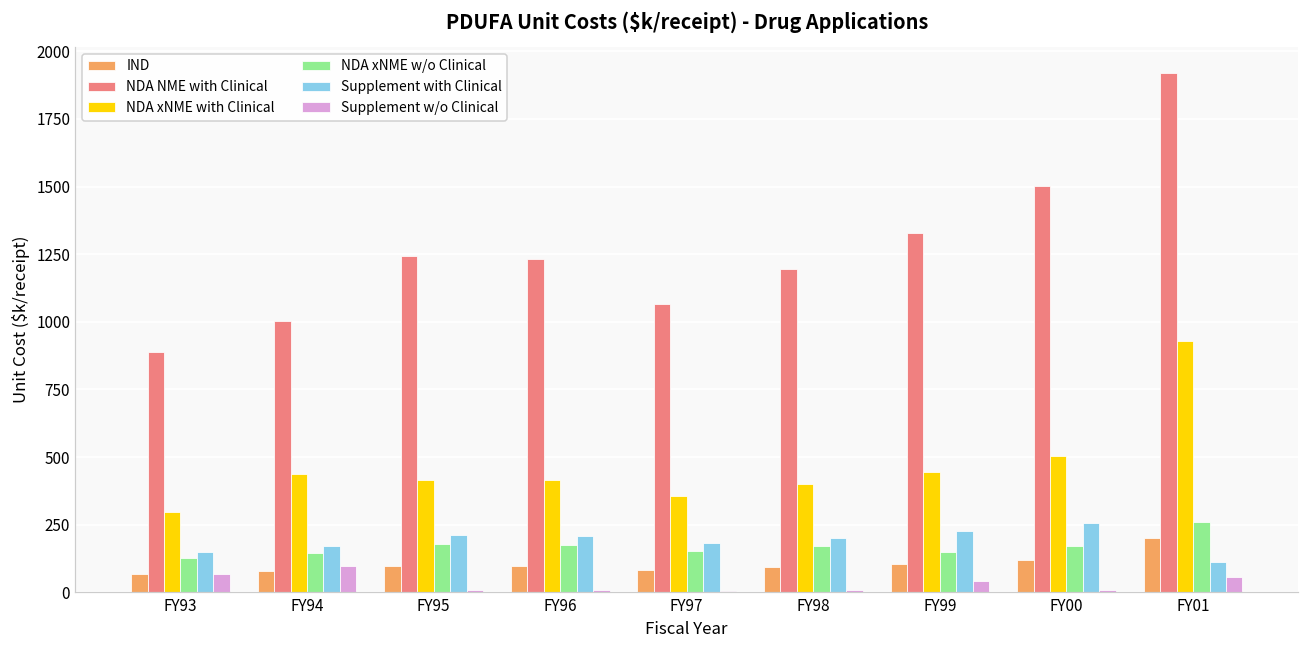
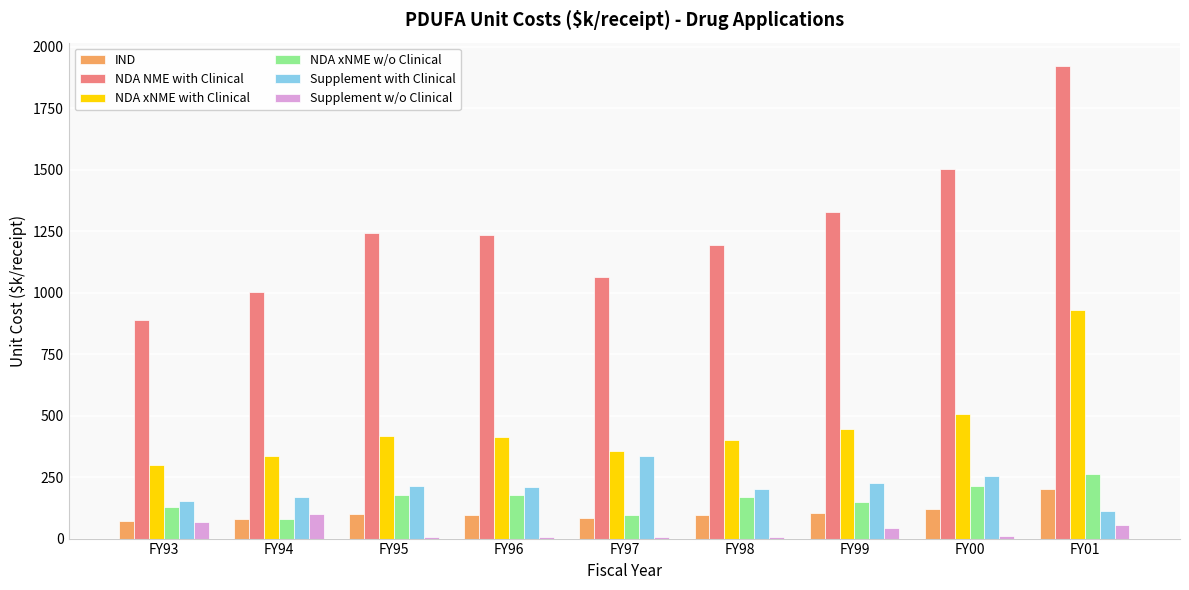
NDA xNME with Clinical, FY94: 440 -> 340
NDA xNME w/o Clinical, FY94: 140 -> 80
NDA xNME w/o Clinical, FY97: 150 -> 90
Supplement with Clinical, FY97: 180 -> 340
NDA xNME w/o Clinical, FY00: 170 -> 220
